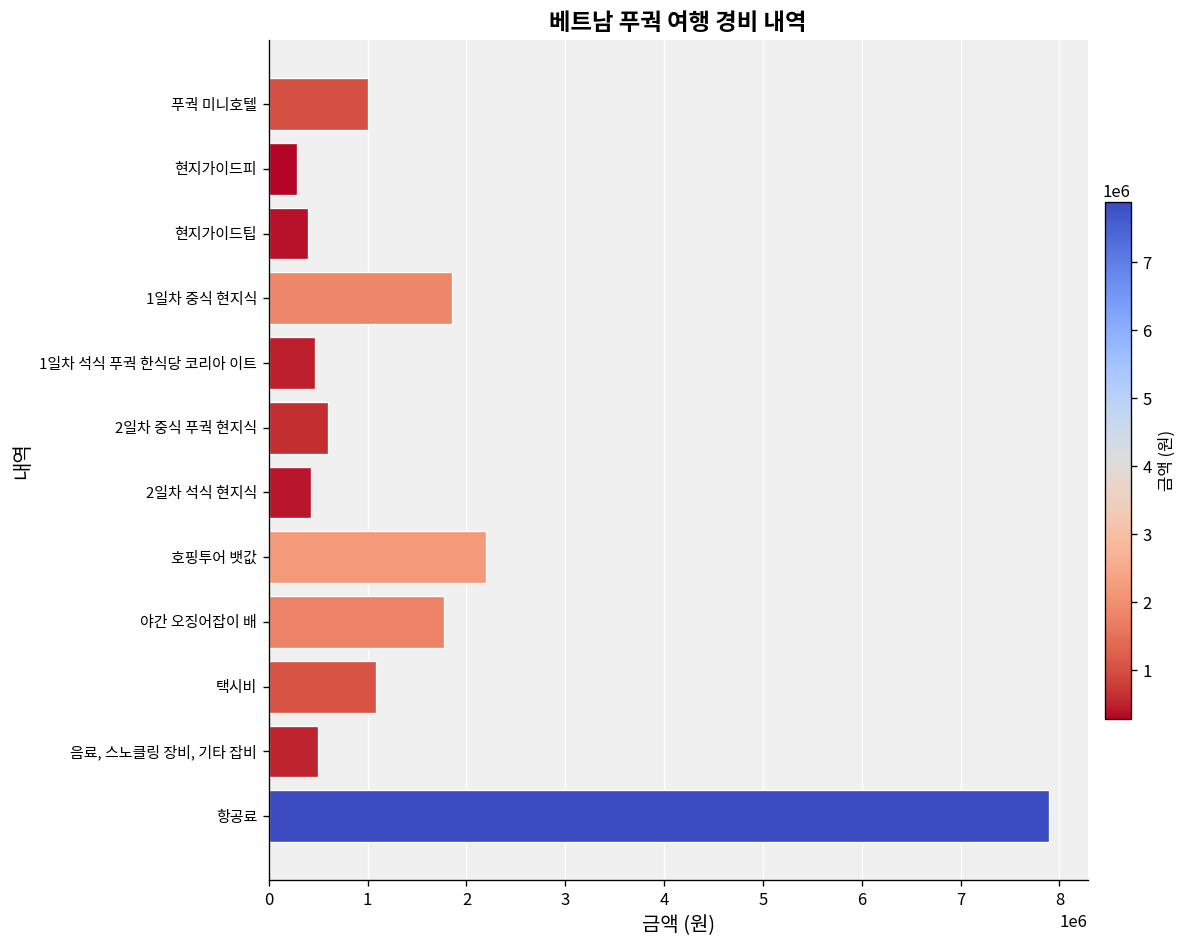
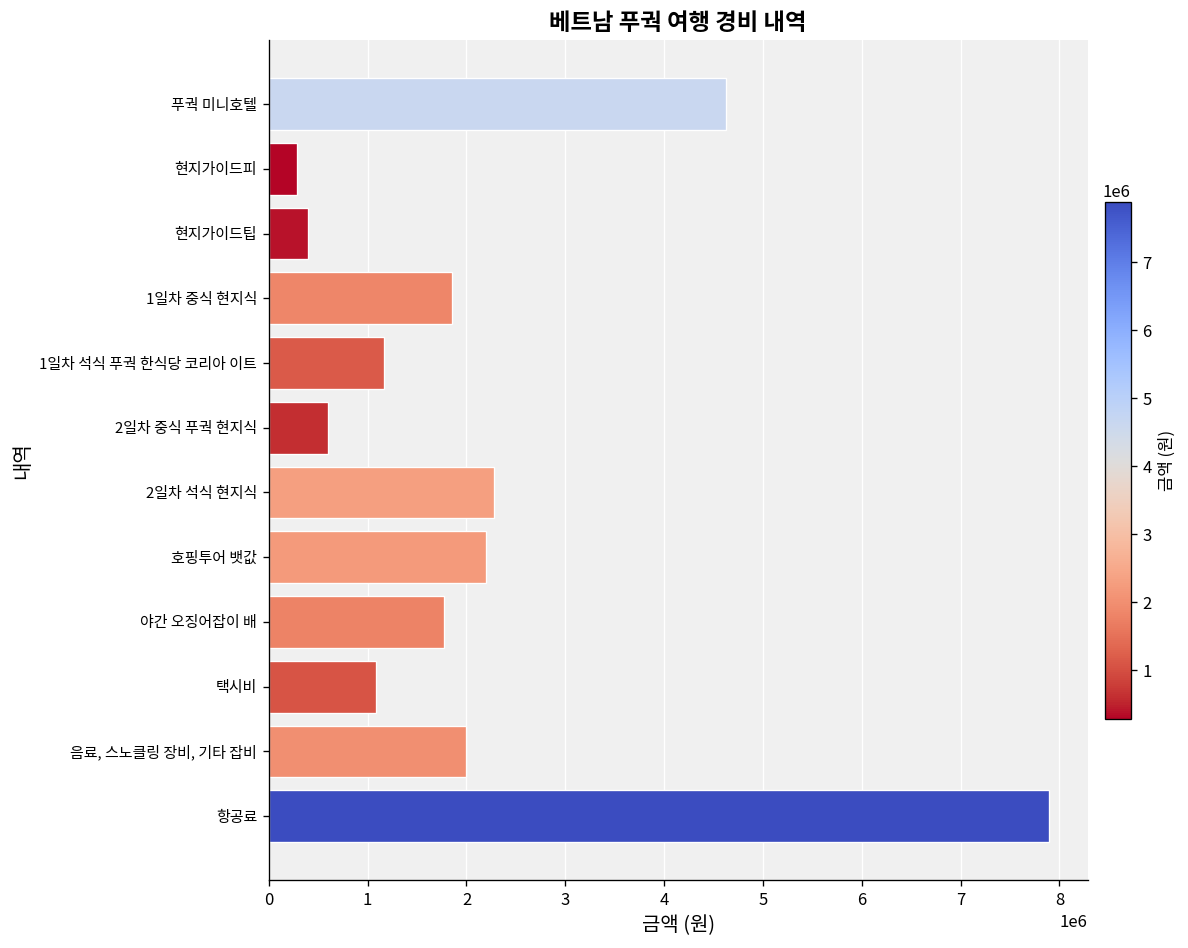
푸궉 미니호텔: 1000000 -> 4600000
1일차 석식 푸궉 한식당 코리아 이트: 500000 -> 1200000
2일차 석식 현지식: 400000 -> 2300000
음료, 스노클링 장비, 기타 잡비: 500000 -> 2000000
